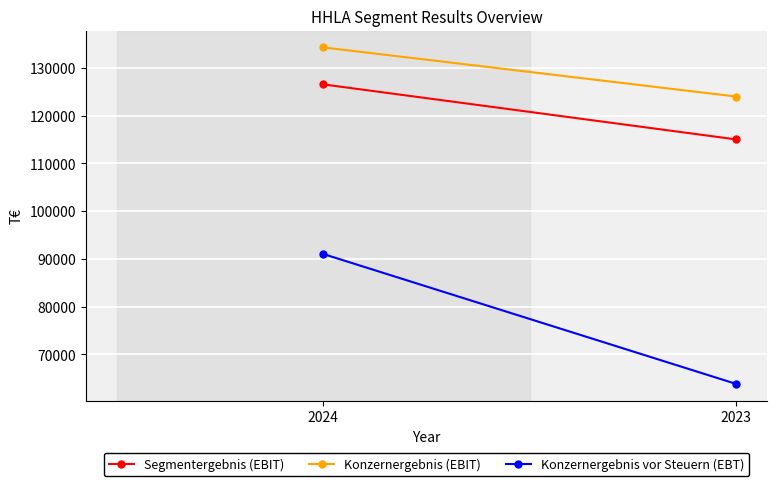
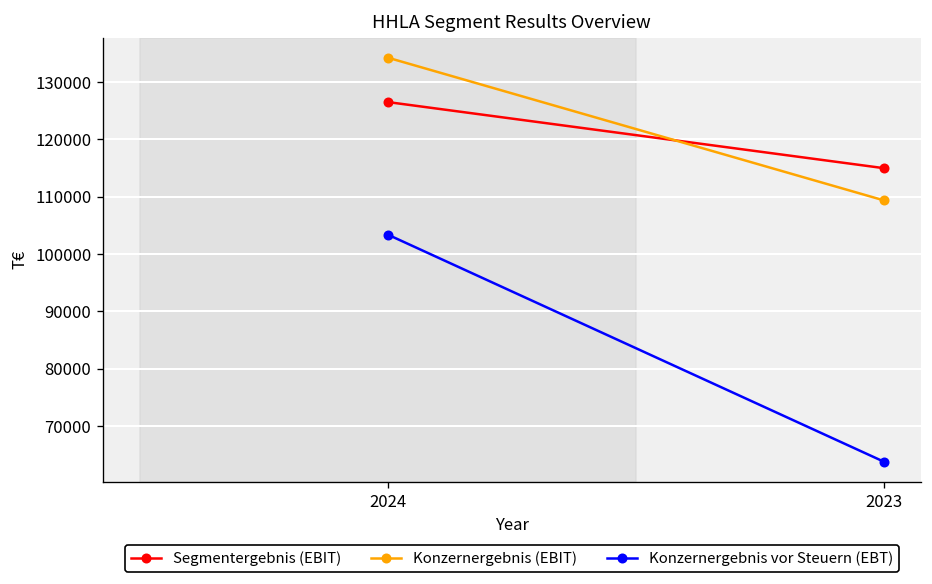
Konzernergebnis vor Steuern (EBT), 2024: 91000 -> 103000
Konzernergebnis (EBIT), 2023: 124000 -> 109000
